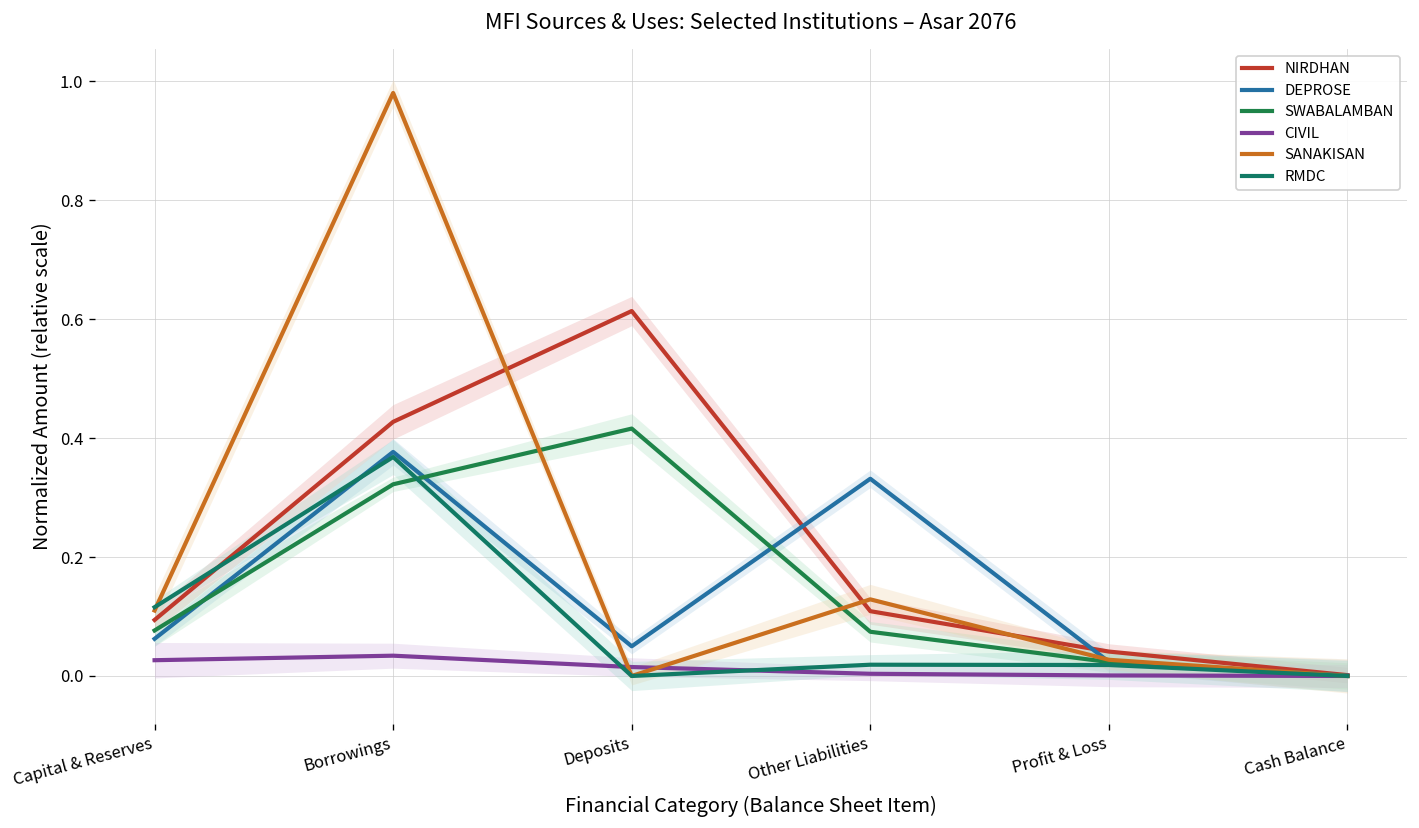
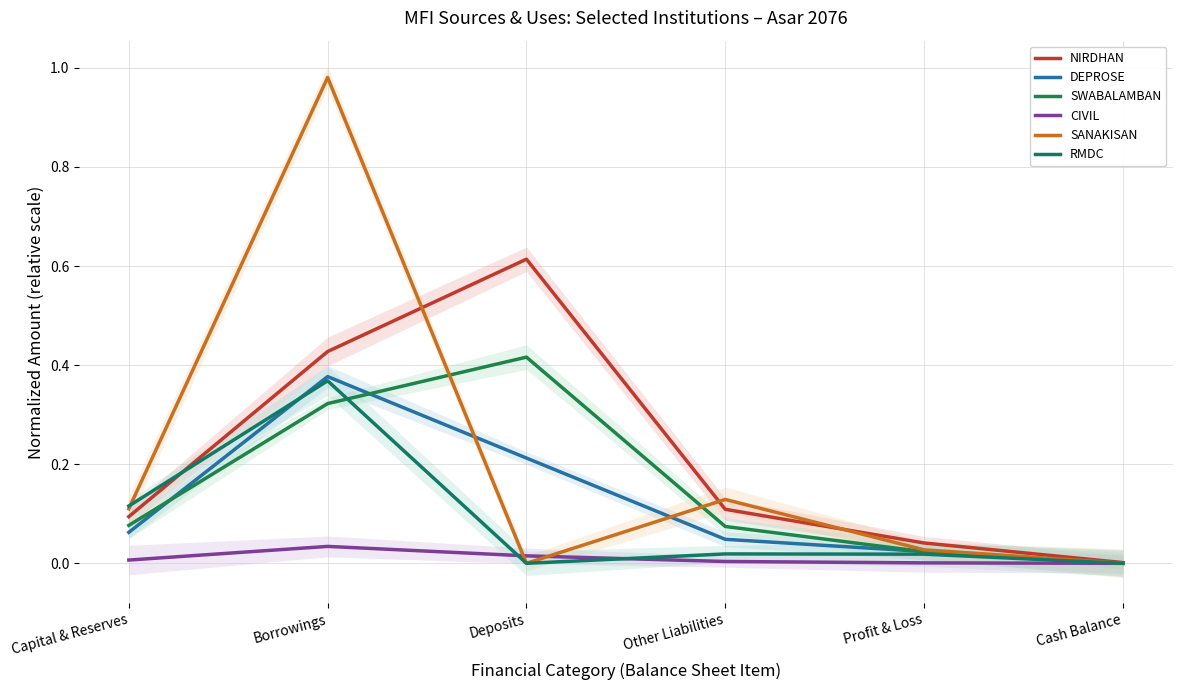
CIVIL, Capital & Reserves: 0.03 -> 0.01
DEPROSE, Deposits: 0.05 -> 0.21
DEPROSE, Other Liabilities: 0.33 -> 0.05
